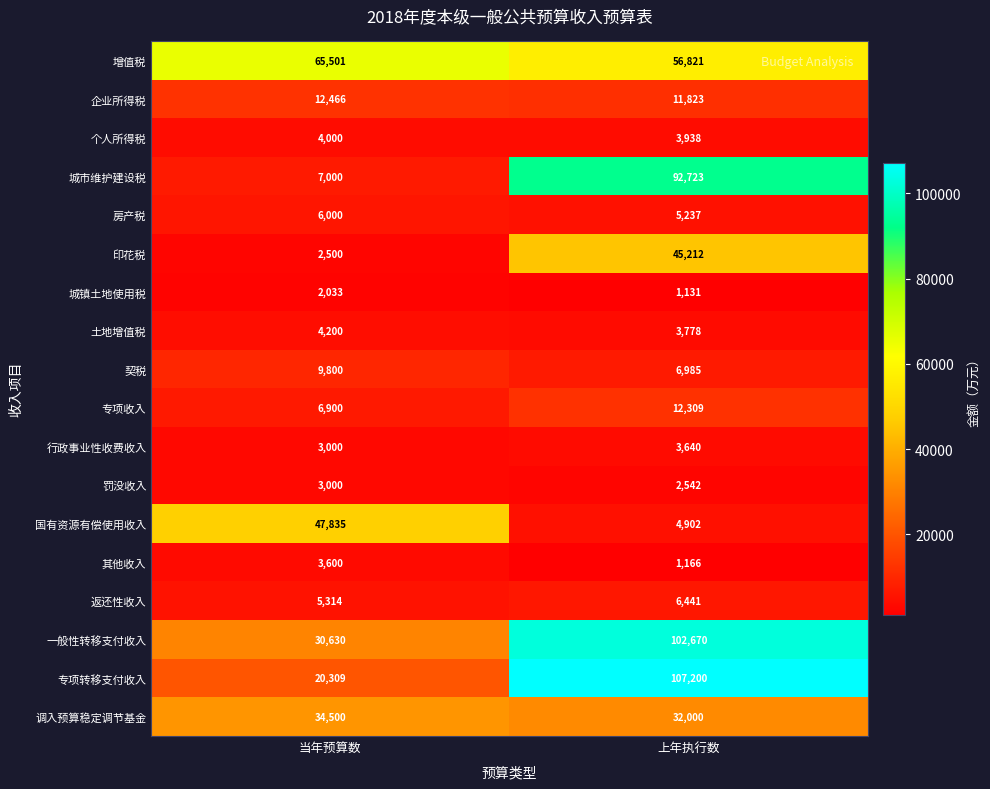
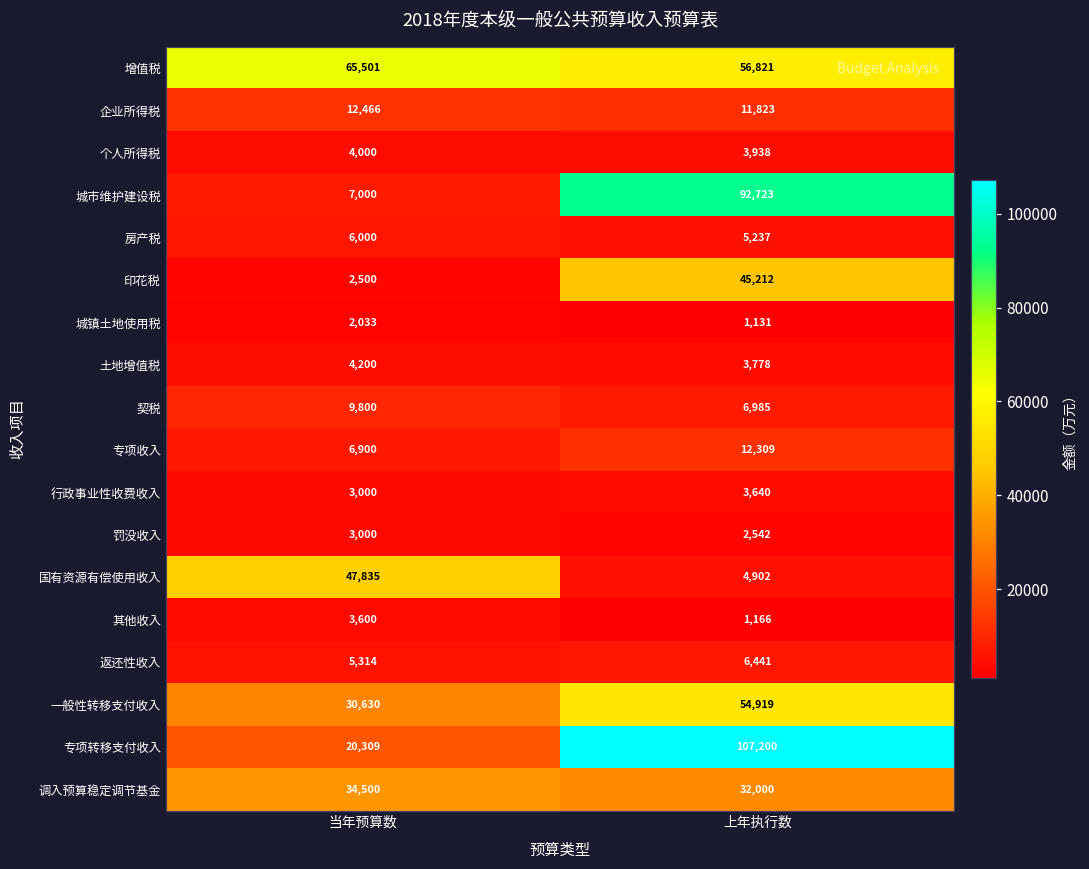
一般性转移支付收入, 上年执行数: 102,670 -> 54,919
